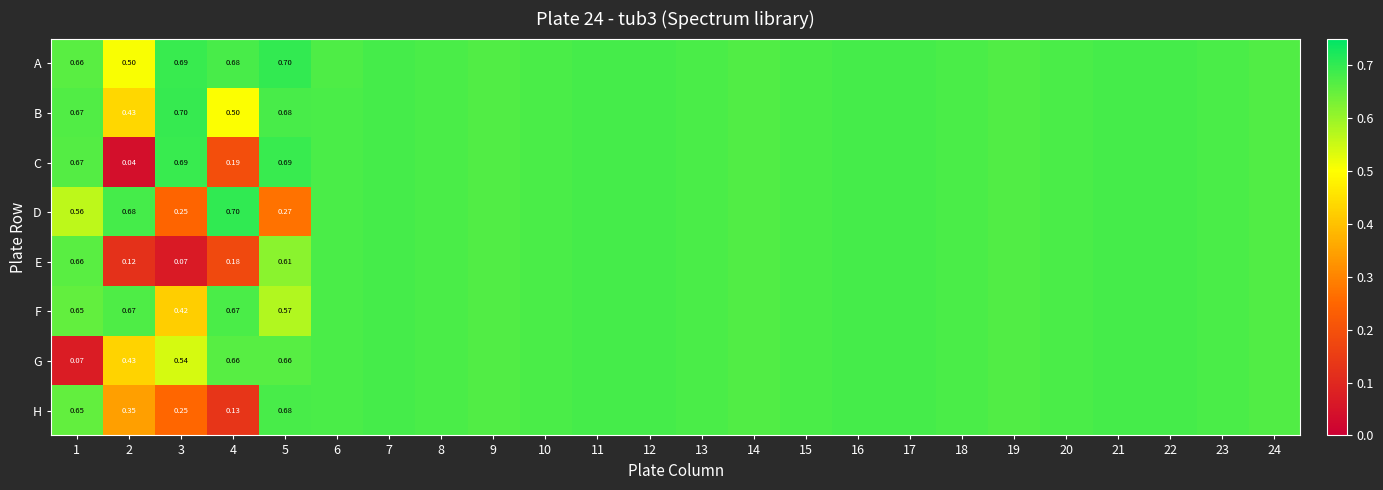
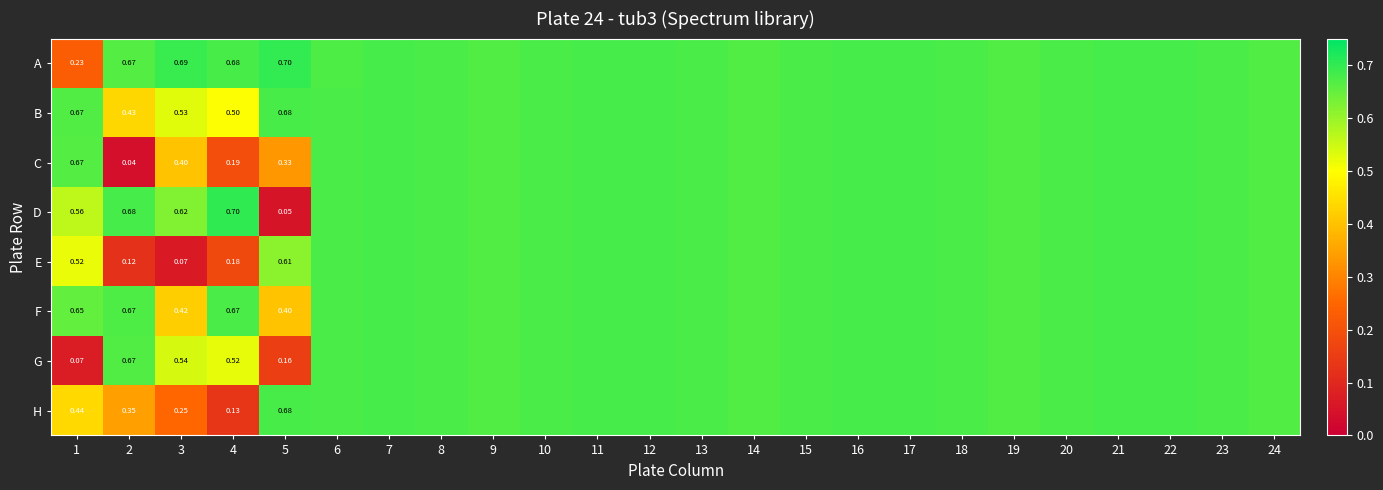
A, 1: 0.66 -> 0.23
A, 2: 0.50 -> 0.67
B, 3: 0.70 -> 0.53
C, 3: 0.69 -> 0.40
C, 5: 0.69 -> 0.33
D, 3: 0.25 -> 0.62
D, 5: 0.27 -> 0.05
E, 1: 0.66 -> 0.52
F, 5: 0.57 -> 0.40
G, 2: 0.43 -> 0.67
G, 4: 0.66 -> 0.52
G, 5: 0.66 -> 0.16
H, 1: 0.65 -> 0.44
